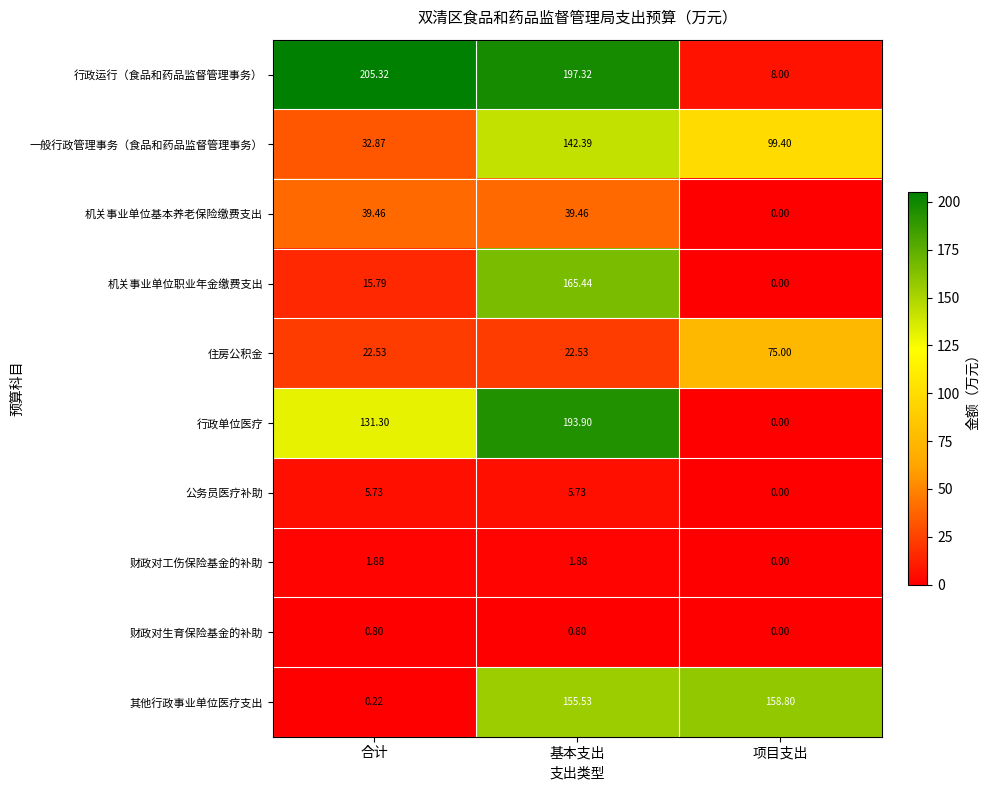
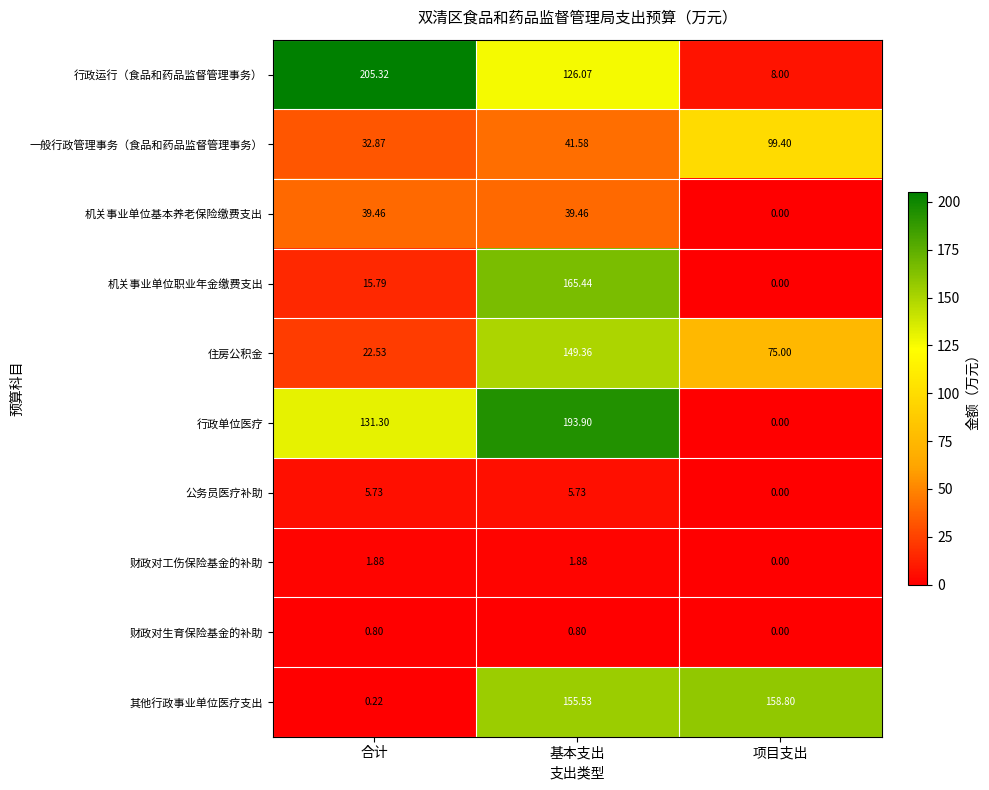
行政运行（食品和药品监督管理事务）, 基本支出: 197.32 -> 126.07
一般行政管理事务（食品和药品监督管理事务）, 基本支出: 142.39 -> 41.58
住房公积金, 基本支出: 22.53 -> 149.36
